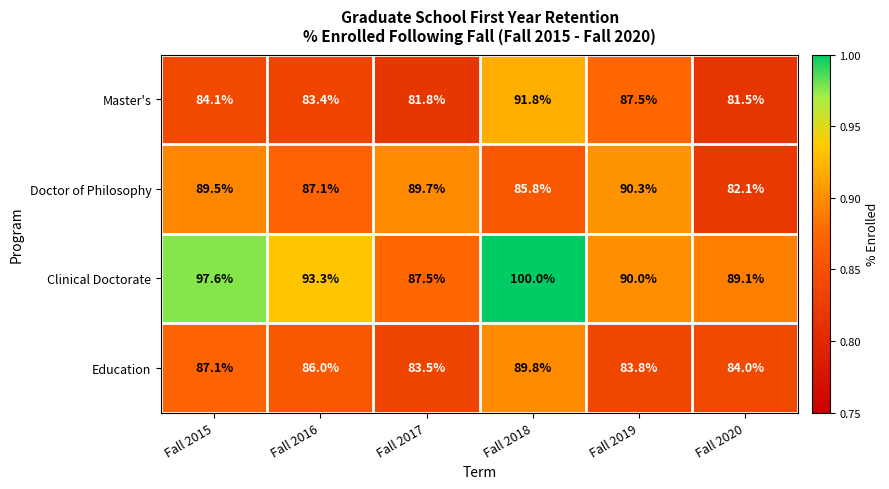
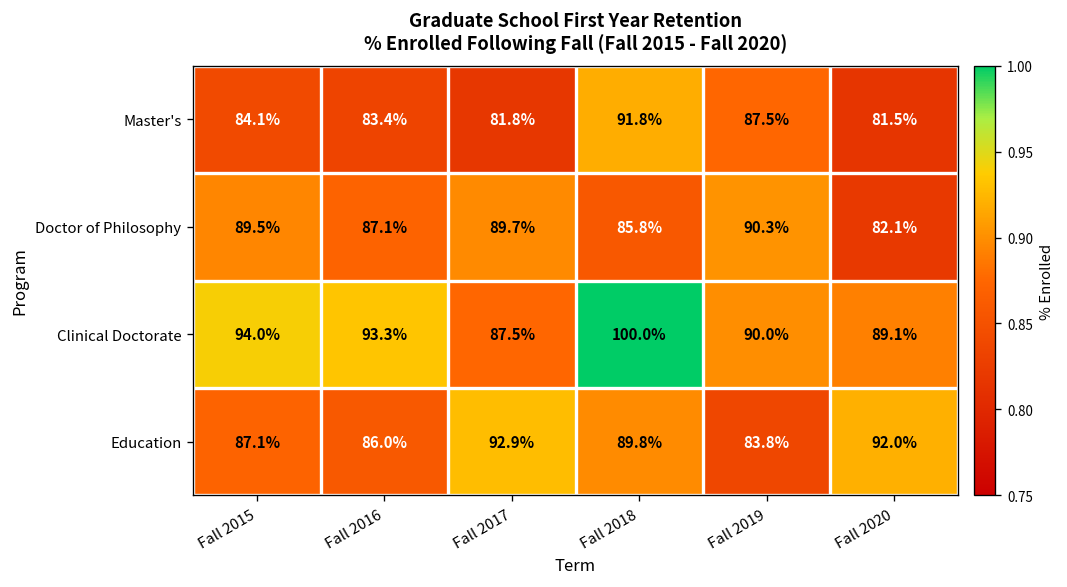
Clinical Doctorate, Fall 2015: 97.6% -> 94.0%
Education, Fall 2017: 83.5% -> 92.9%
Education, Fall 2020: 84.0% -> 92.0%
